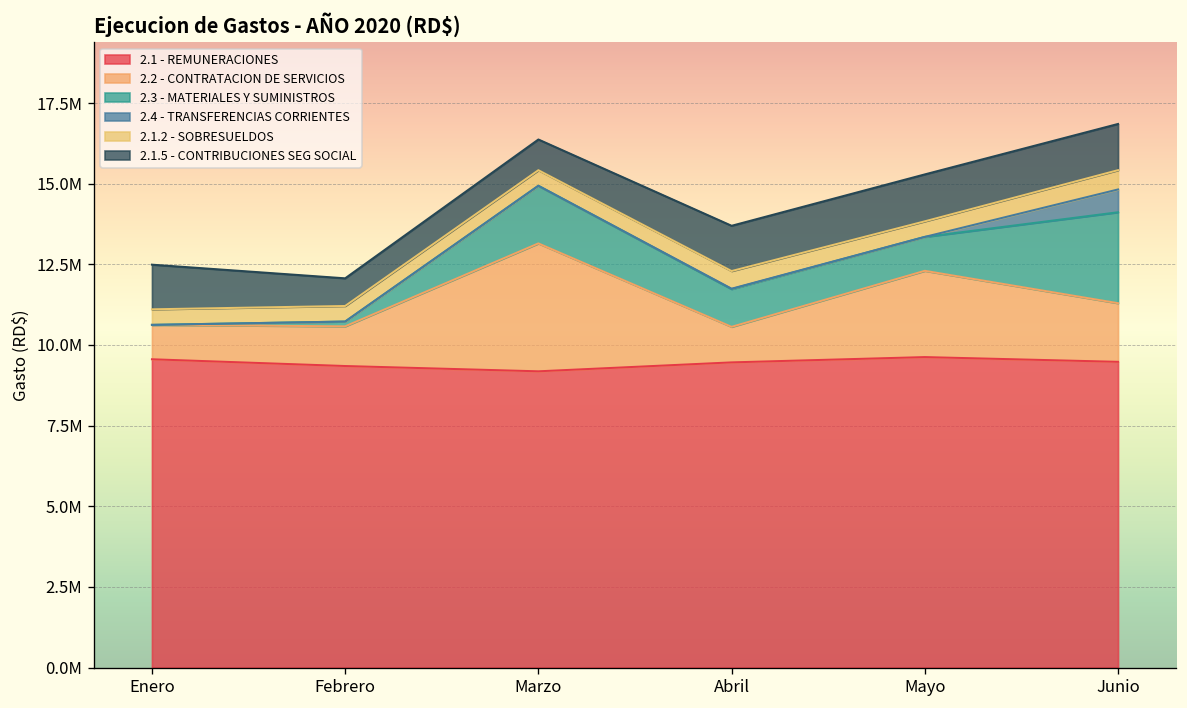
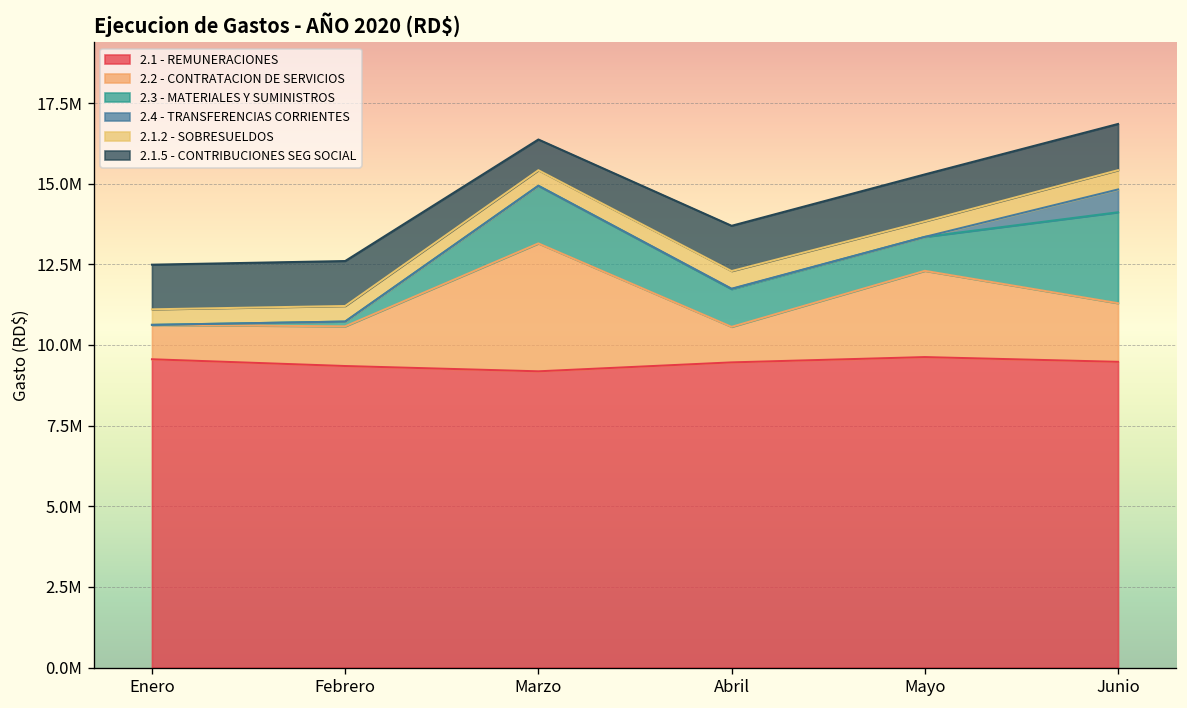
2.1.5 - CONTRIBUCIONES SEG SOCIAL, Febrero: 900000 -> 1400000
